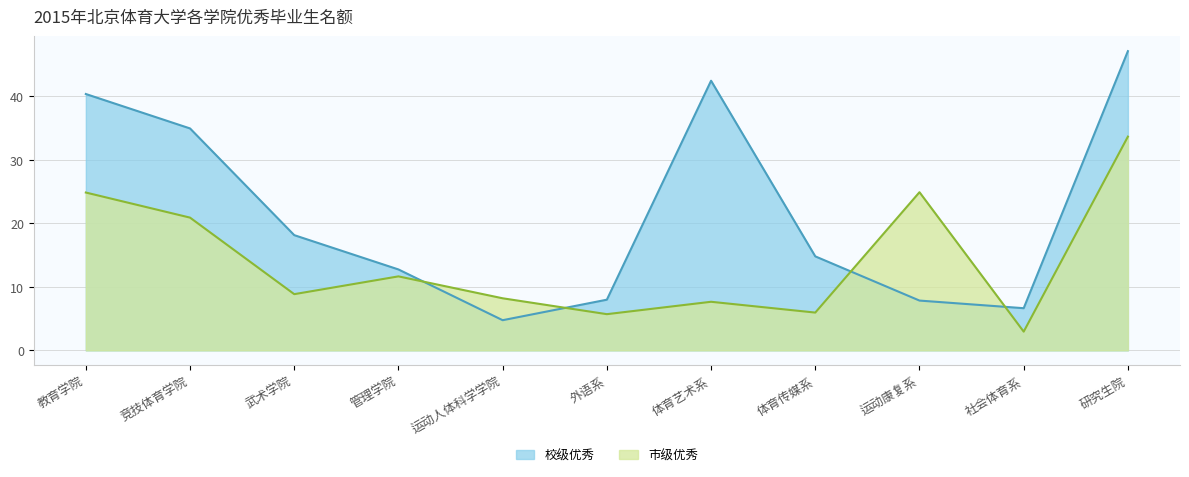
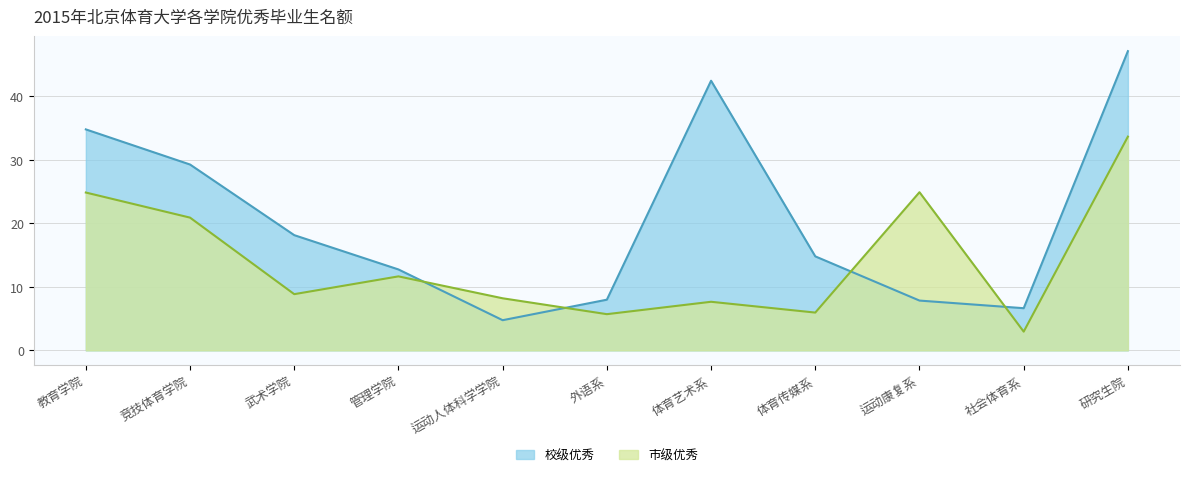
校级优秀, 教育学院: 40 -> 35
校级优秀, 竞技体育学院: 35 -> 29
